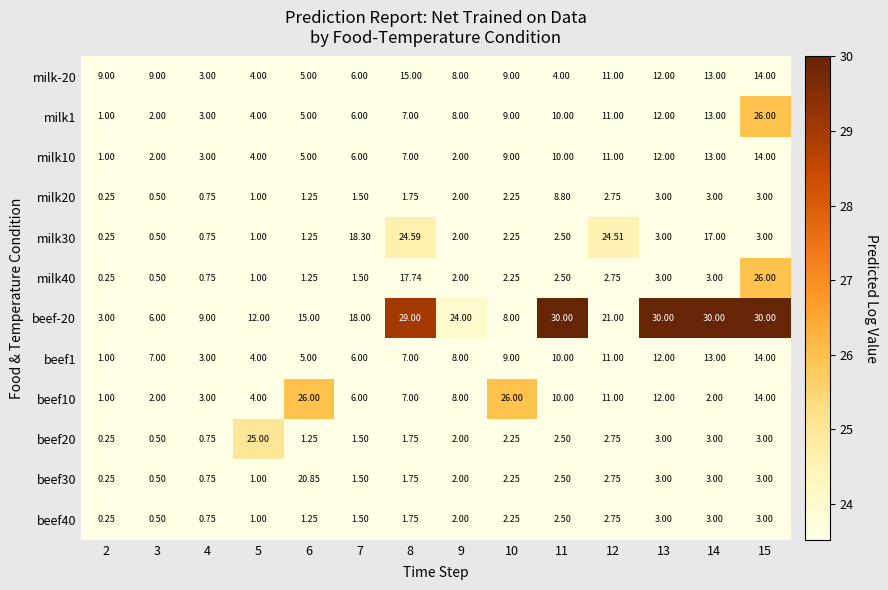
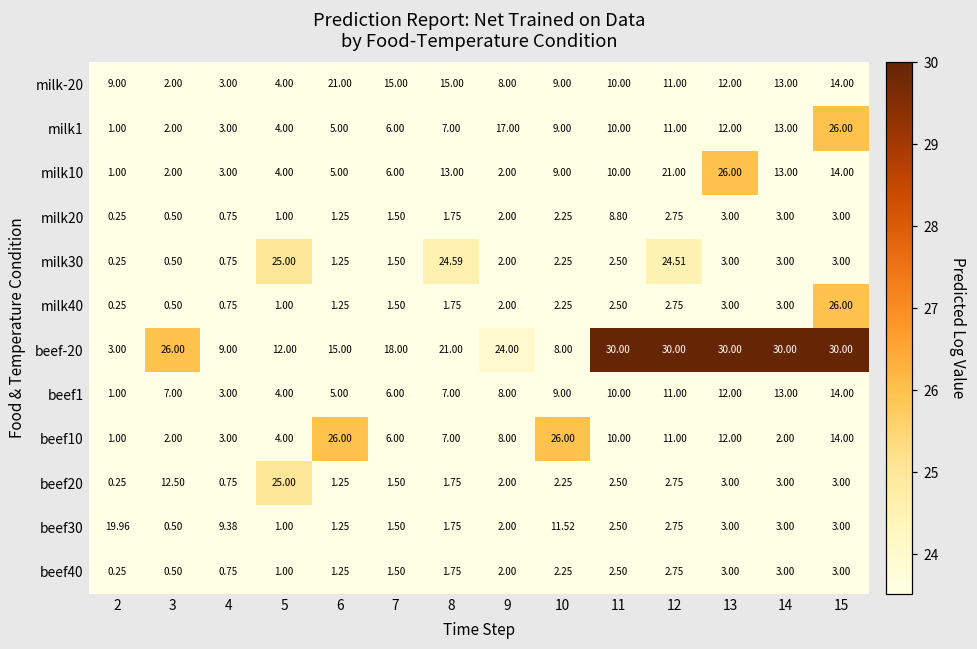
milk-20, 3: 9.00 -> 2.00
milk-20, 6: 5.00 -> 21.00
milk-20, 7: 6.00 -> 15.00
milk-20, 11: 4.00 -> 10.00
milk1, 9: 8.00 -> 17.00
milk10, 8: 7.00 -> 13.00
milk10, 12: 11.00 -> 21.00
milk10, 13: 12.00 -> 26.00
milk30, 5: 1.00 -> 25.00
milk30, 7: 18.30 -> 1.50
milk30, 14: 17.00 -> 3.00
milk40, 8: 17.74 -> 1.75
beef-20, 3: 6.00 -> 26.00
beef-20, 8: 29.00 -> 21.00
beef-20, 12: 21.00 -> 30.00
beef20, 3: 0.50 -> 12.50
beef30, 2: 0.25 -> 19.96
beef30, 4: 0.75 -> 9.38
beef30, 6: 20.85 -> 1.25
beef30, 10: 2.25 -> 11.52
